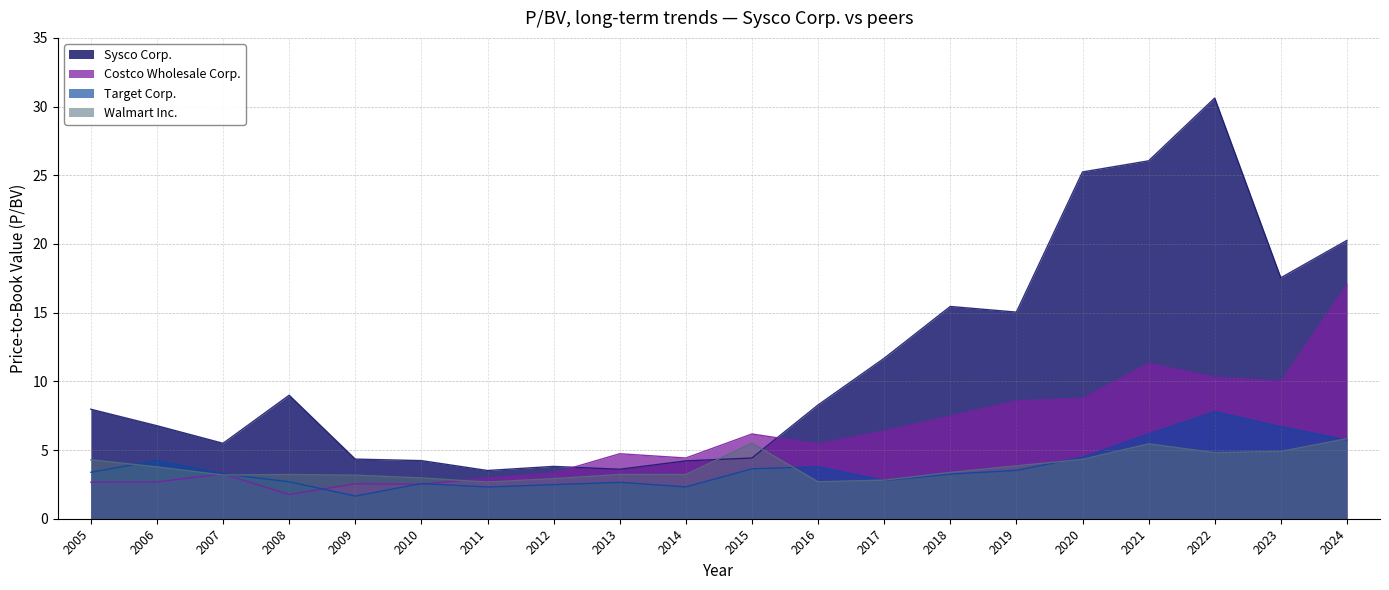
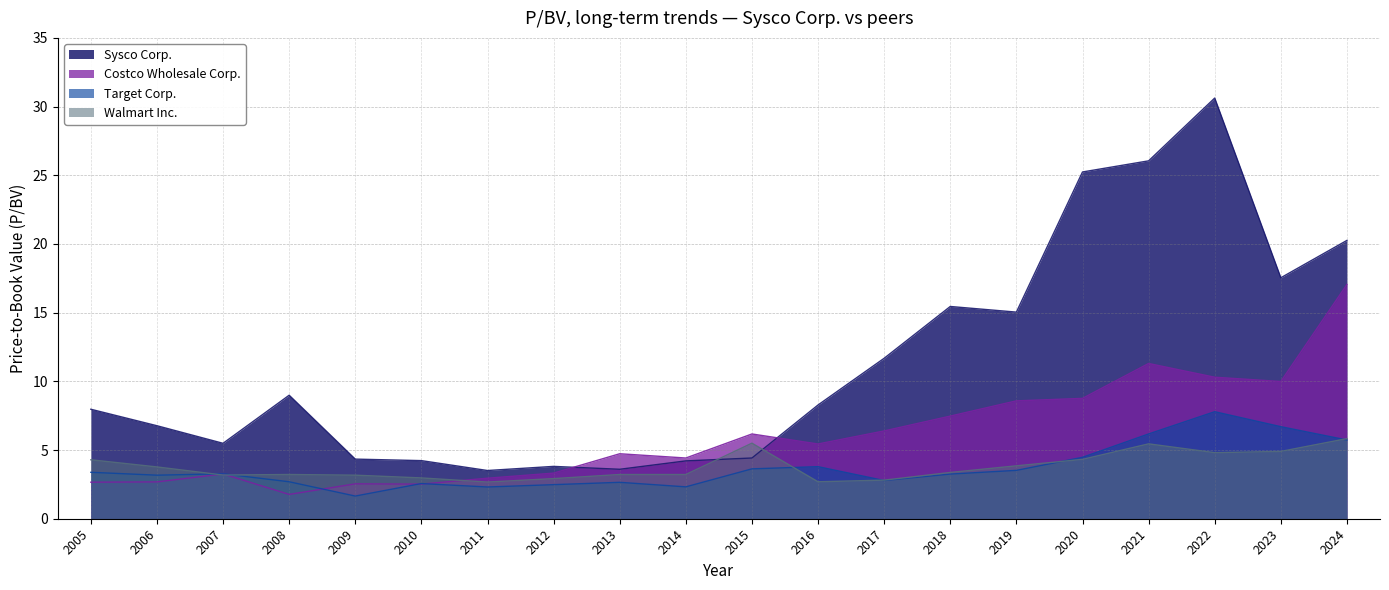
Target Corp., 2006: 4.2 -> 3.2
